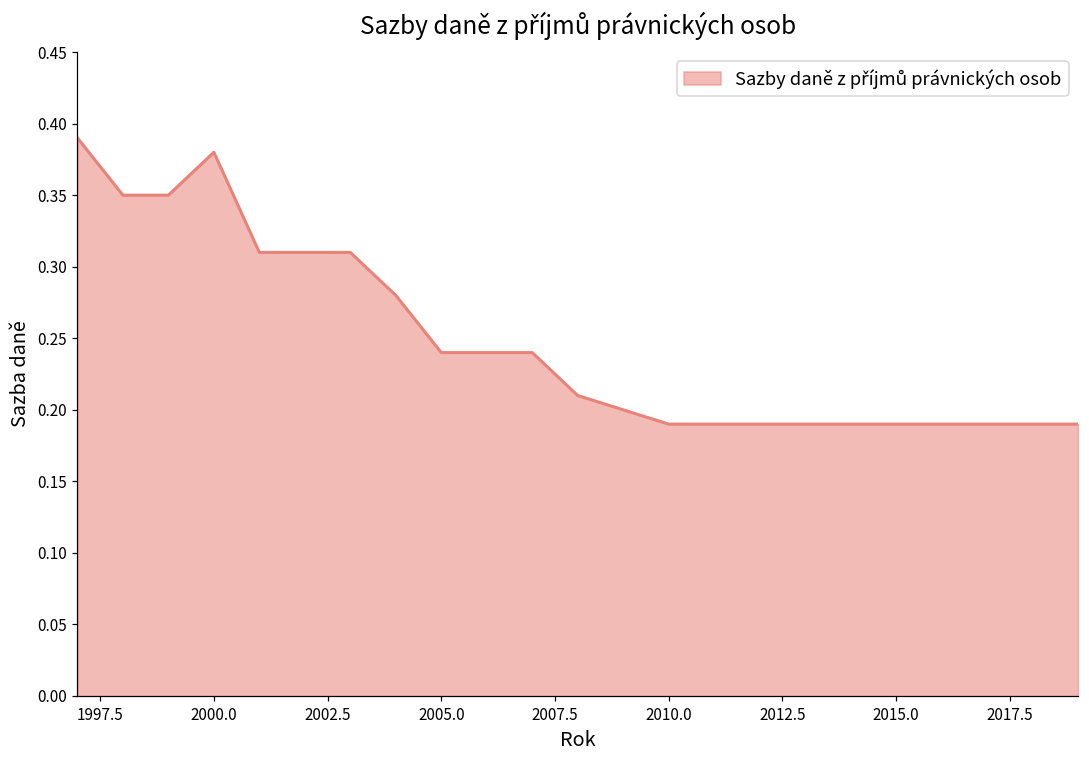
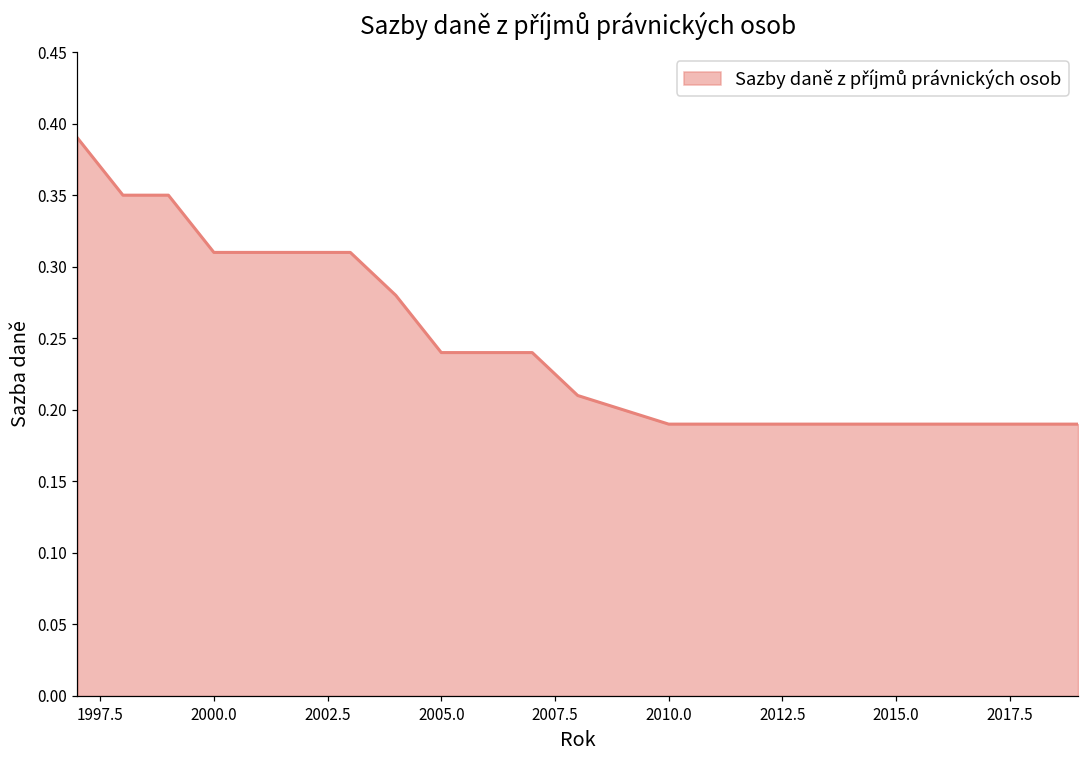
2000.0: 0.38 -> 0.31
